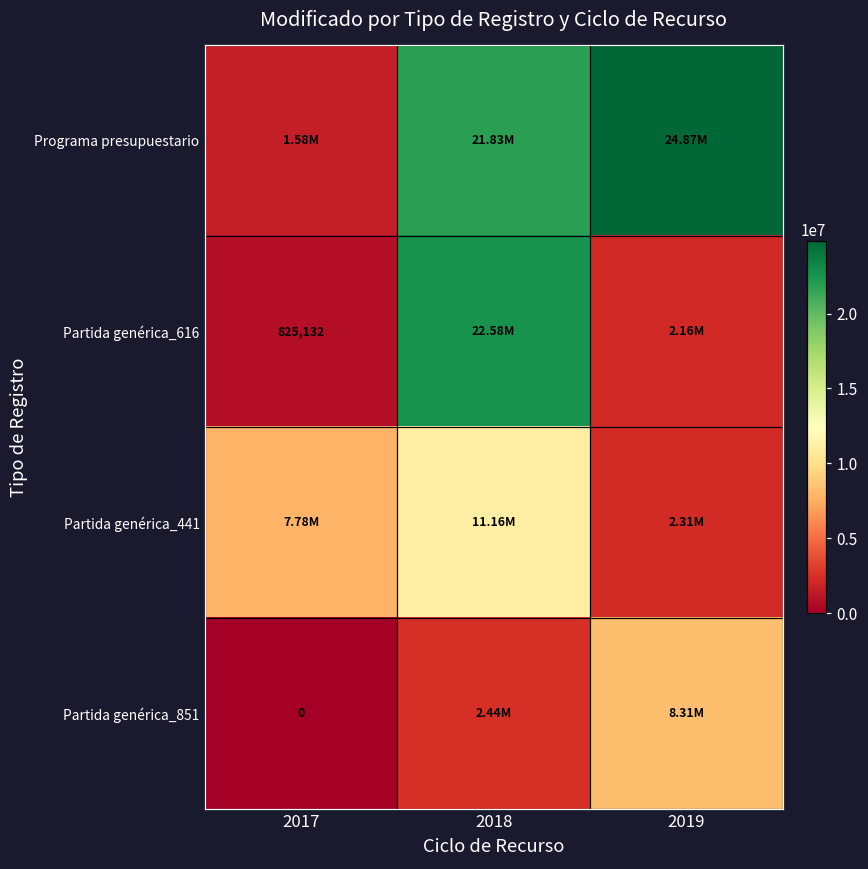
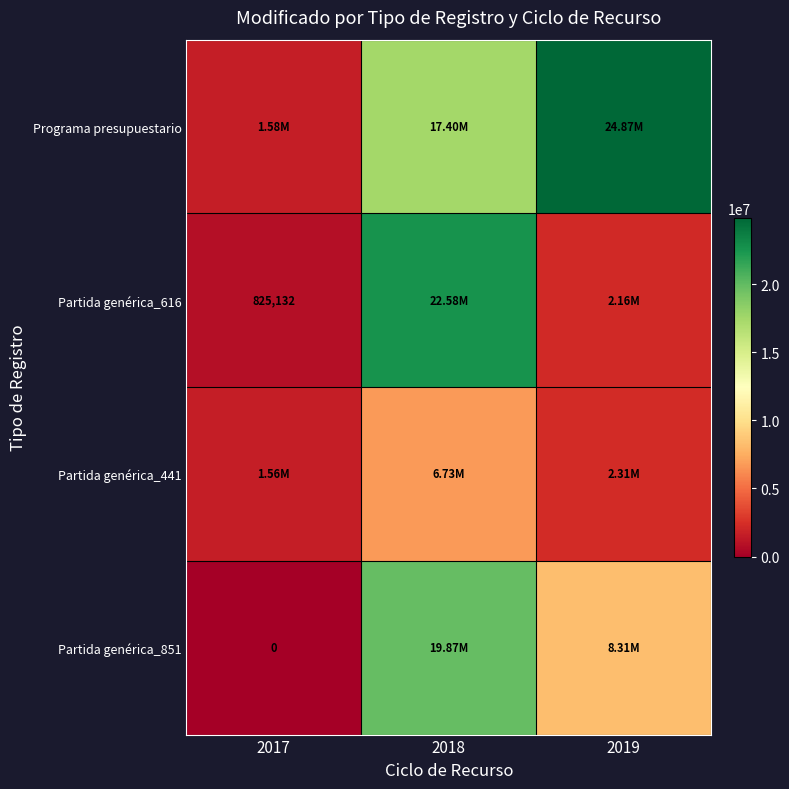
Programa presupuestario, 2018: 21.83M -> 17.40M
Partida genérica_441, 2017: 7.78M -> 1.56M
Partida genérica_441, 2018: 11.16M -> 6.73M
Partida genérica_851, 2018: 2.44M -> 19.87M
